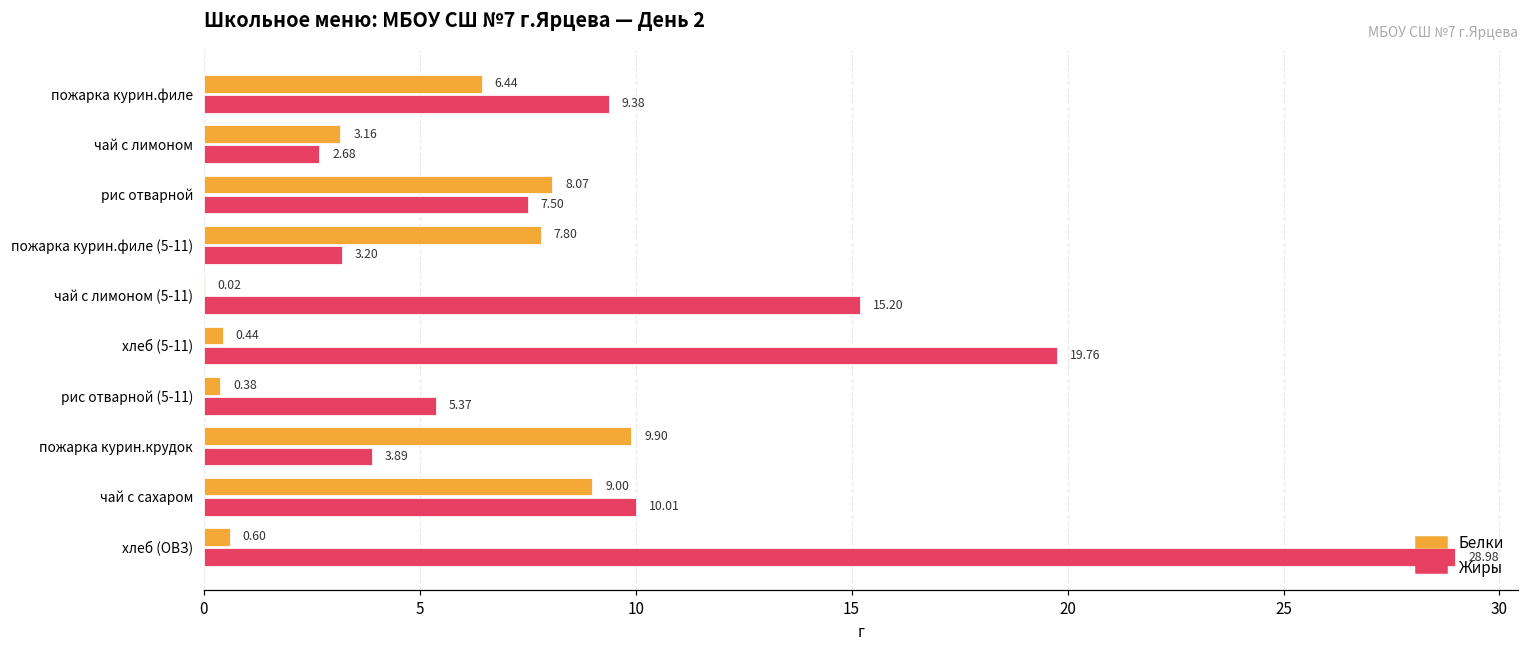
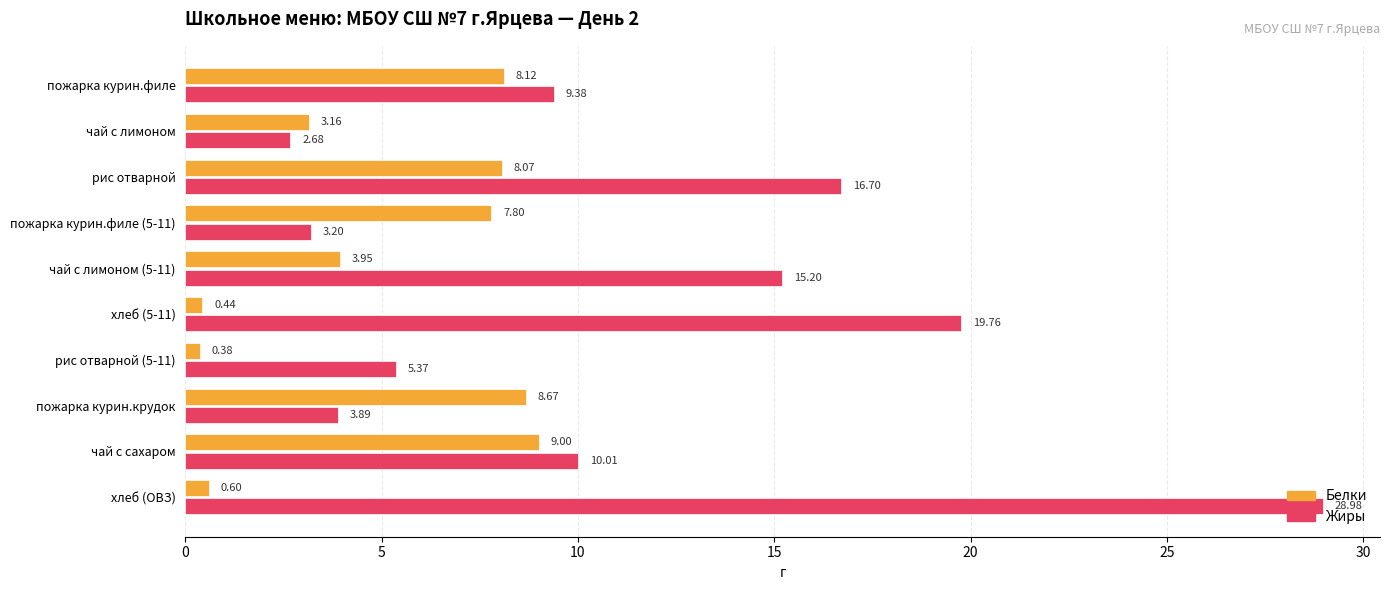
Белки, пожарка курин.филе: 6.44 -> 8.12
Жиры, рис отварной: 7.50 -> 16.70
Белки, чай с лимоном (5-11): 0.02 -> 3.95
Белки, пожарка курин.крудок: 9.90 -> 8.67
